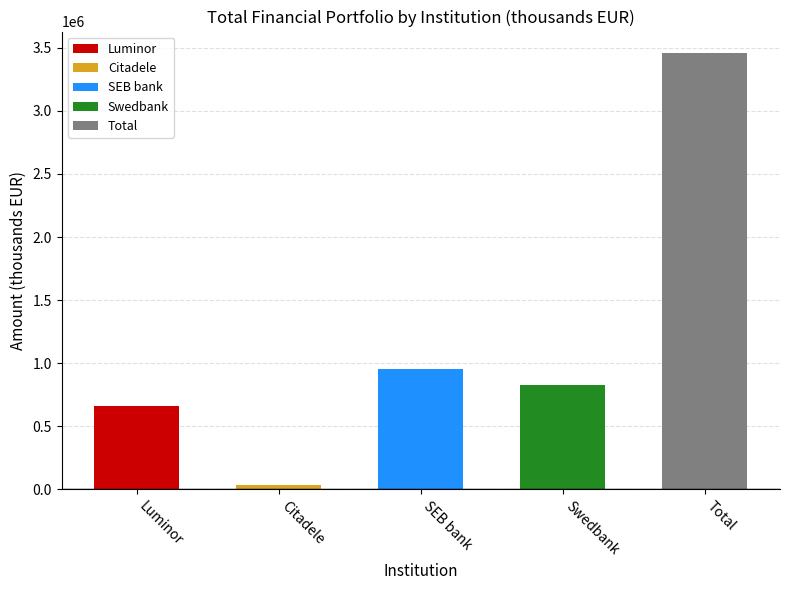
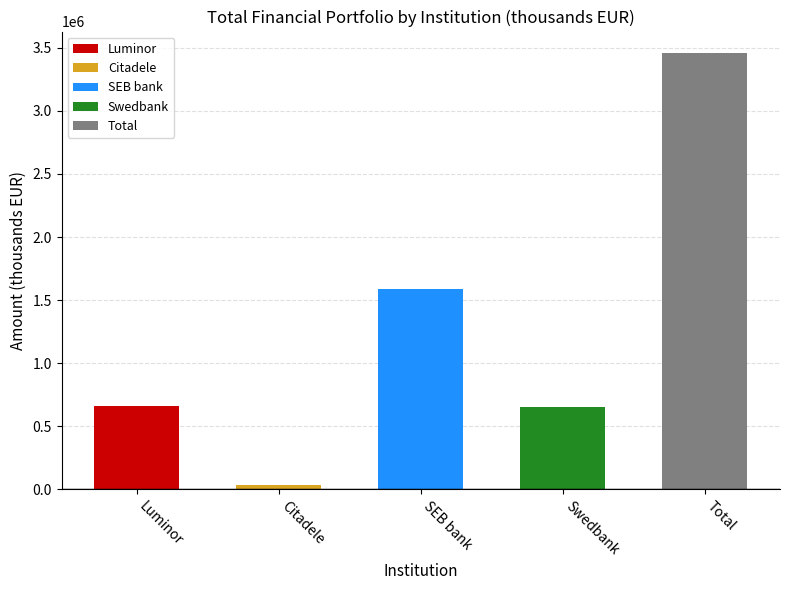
SEB bank: 960000 -> 1590000
Swedbank: 820000 -> 650000
